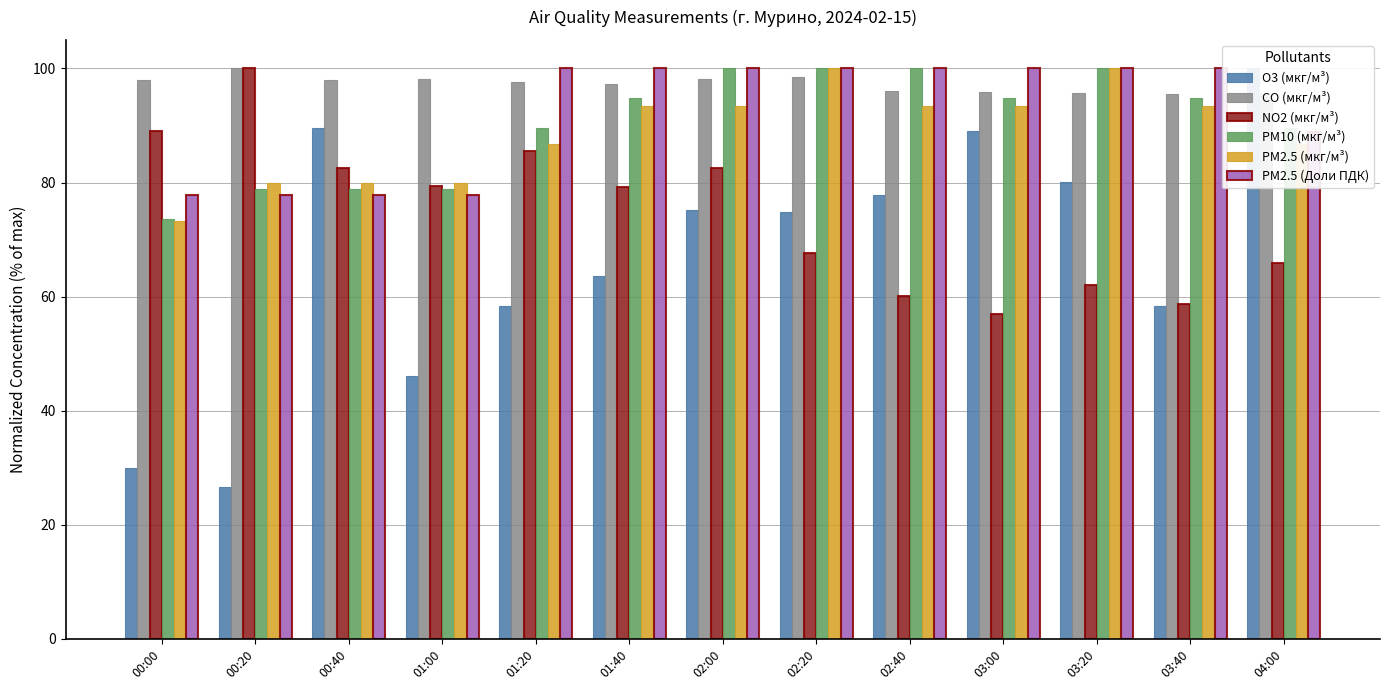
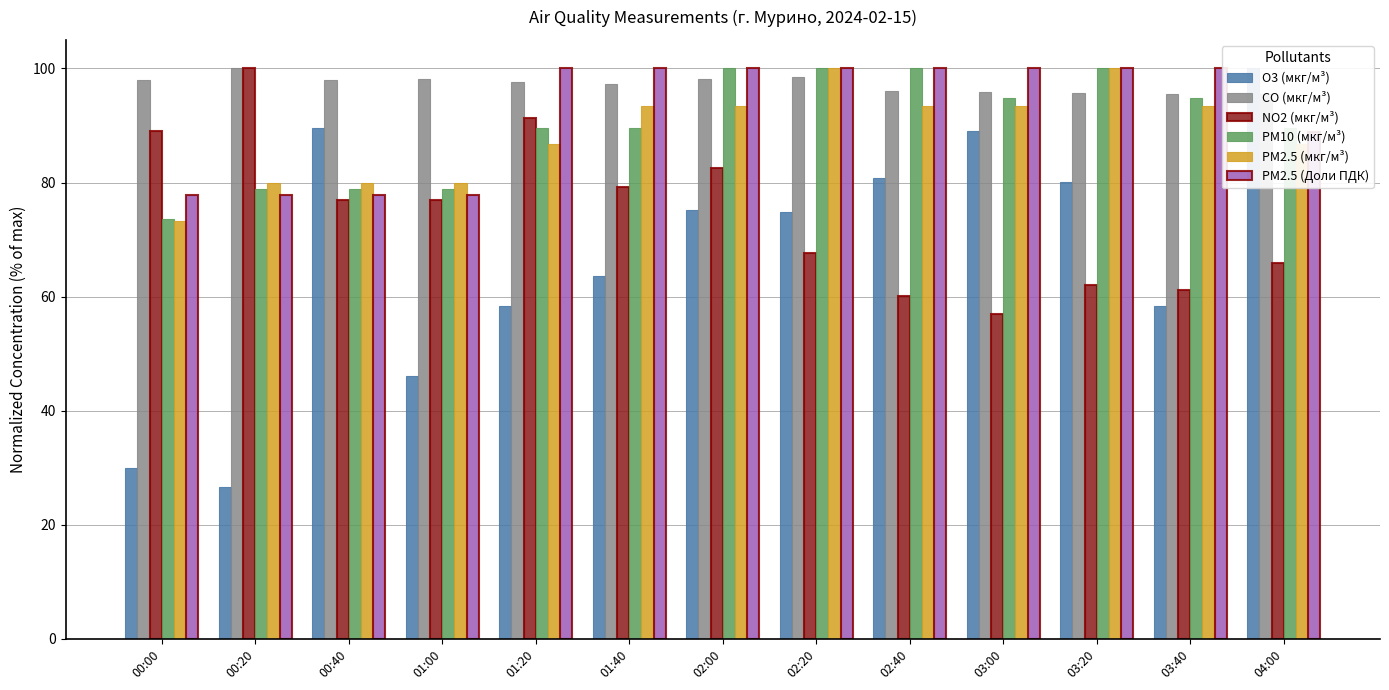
NO2 (мкг/м³), 00:40: 83 -> 77
NO2 (мкг/м³), 01:00: 79 -> 77
NO2 (мкг/м³), 01:20: 85 -> 91
PM10 (мкг/м³), 01:40: 95 -> 89
O3 (мкг/м³), 02:40: 78 -> 81
NO2 (мкг/м³), 03:40: 59 -> 61
